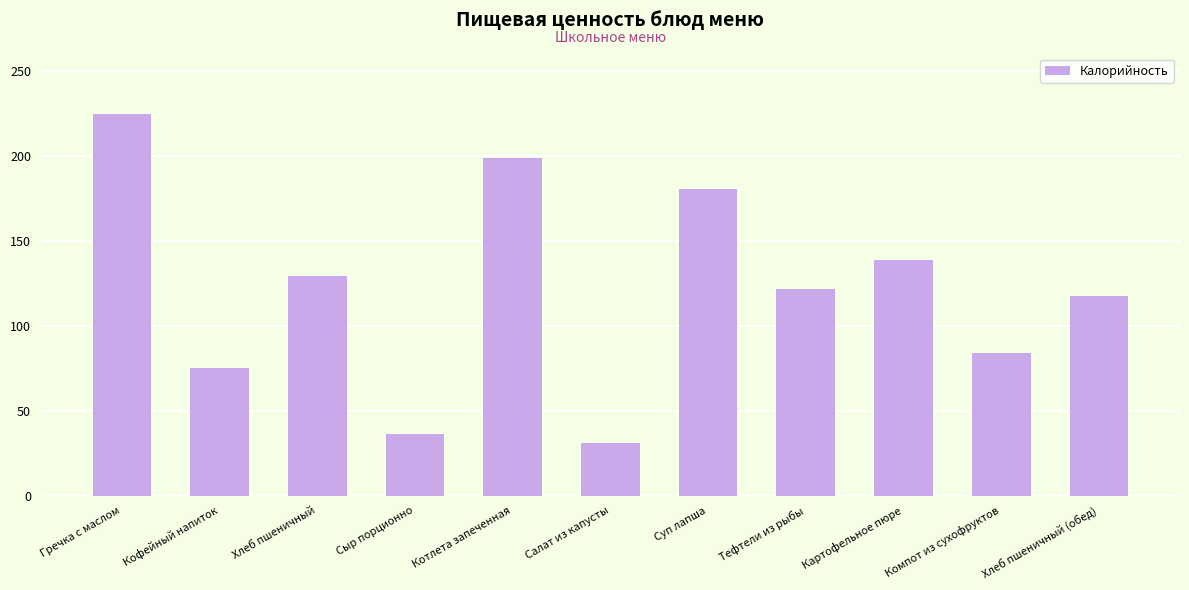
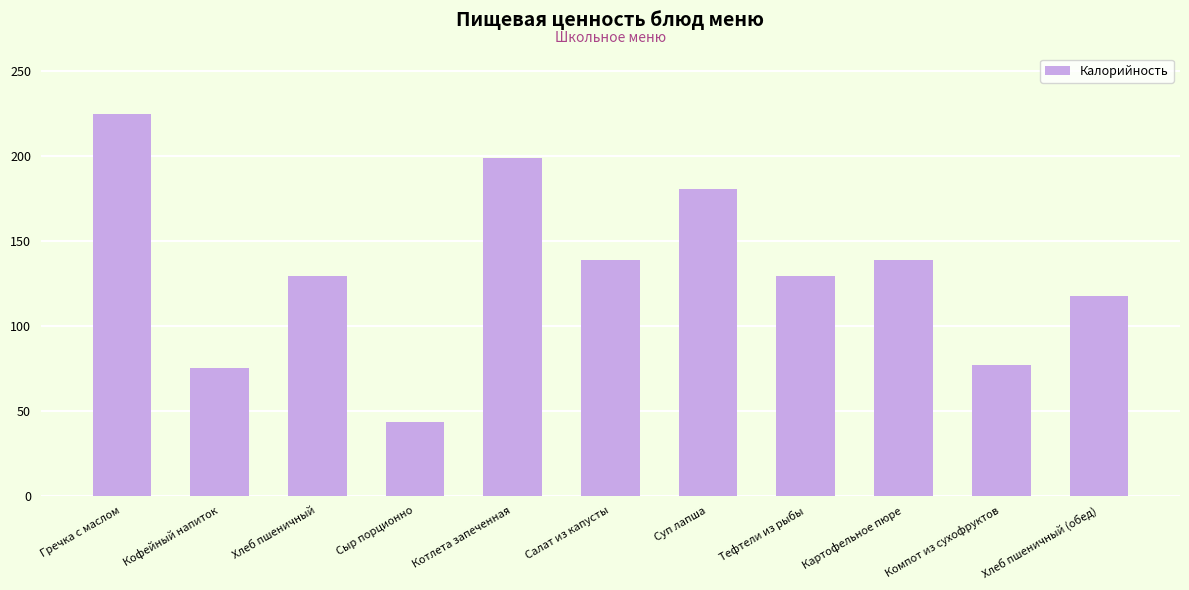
Сыр порционно: 36 -> 43
Салат из капусты: 31 -> 138
Тефтели из рыбы: 122 -> 129
Компот из сухофруктов: 84 -> 77
